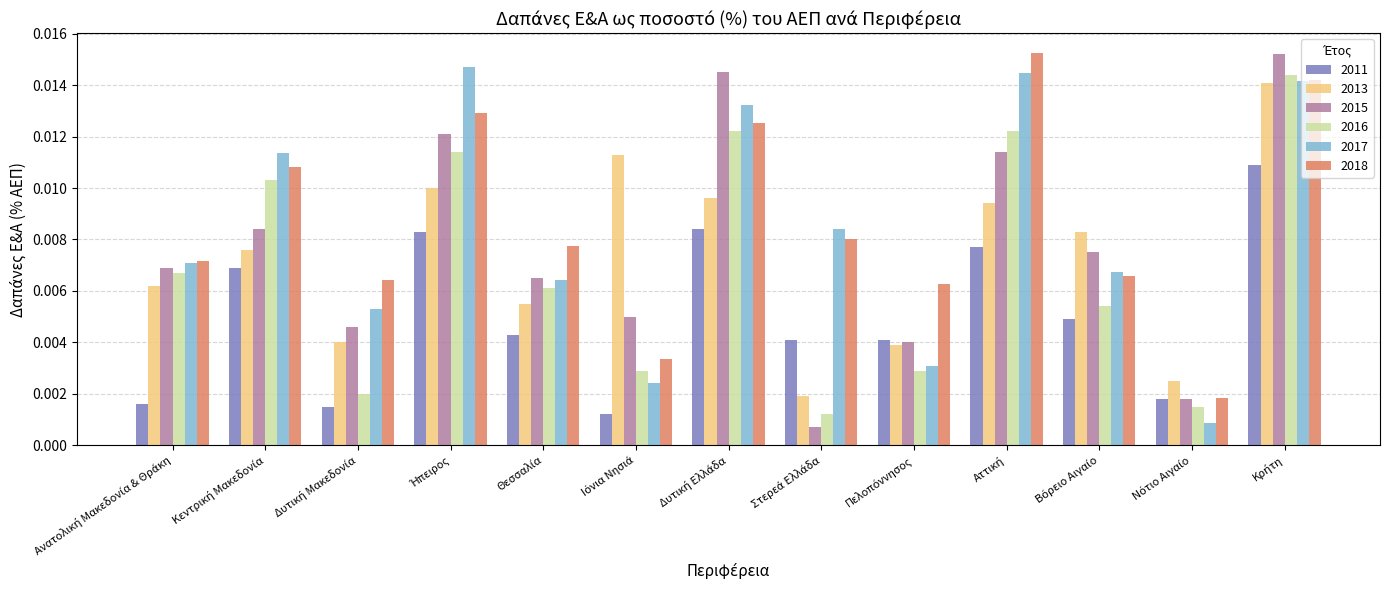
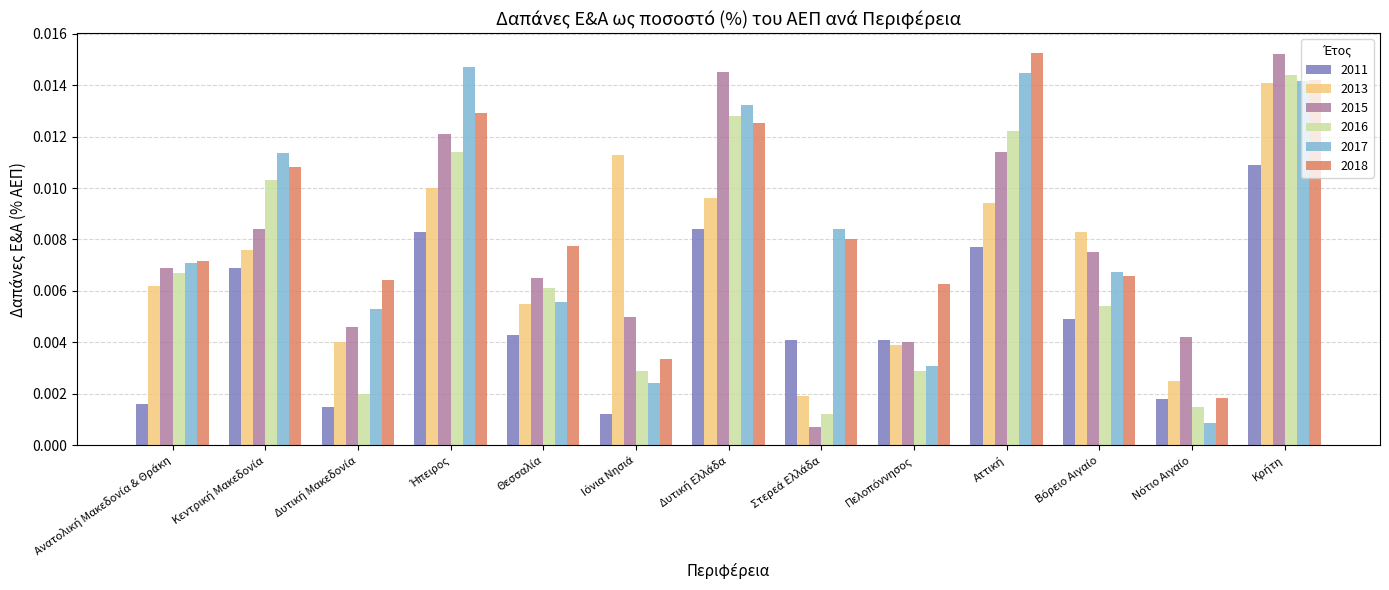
2017, Θεσσαλία: 0.0064 -> 0.0056
2016, Δυτική Ελλάδα: 0.0122 -> 0.0128
2015, Νότιο Αιγαίο: 0.0018 -> 0.0042
